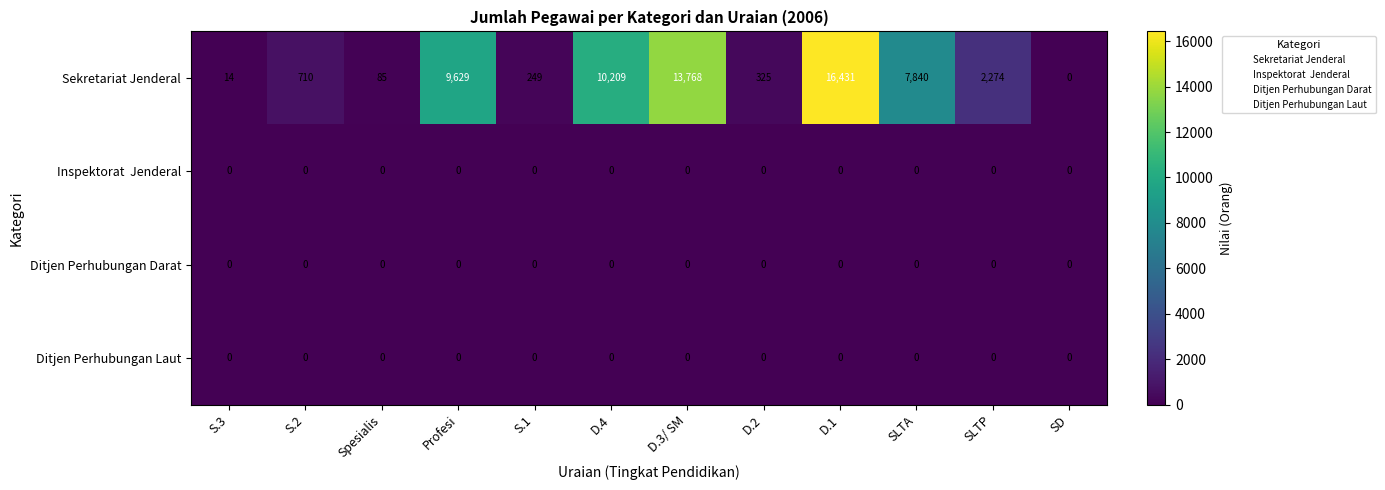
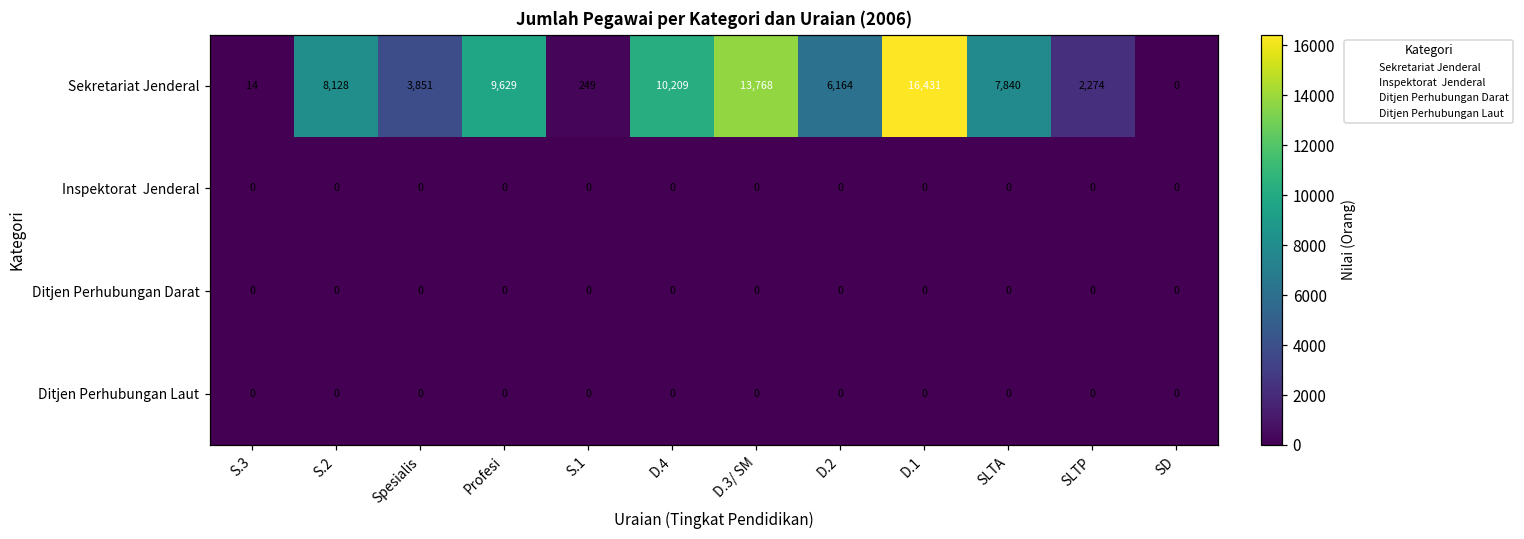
Sekretariat Jenderal, S.2: 710 -> 8,128
Sekretariat Jenderal, Spesialis: 85 -> 3,851
Sekretariat Jenderal, D.2: 325 -> 6,164
